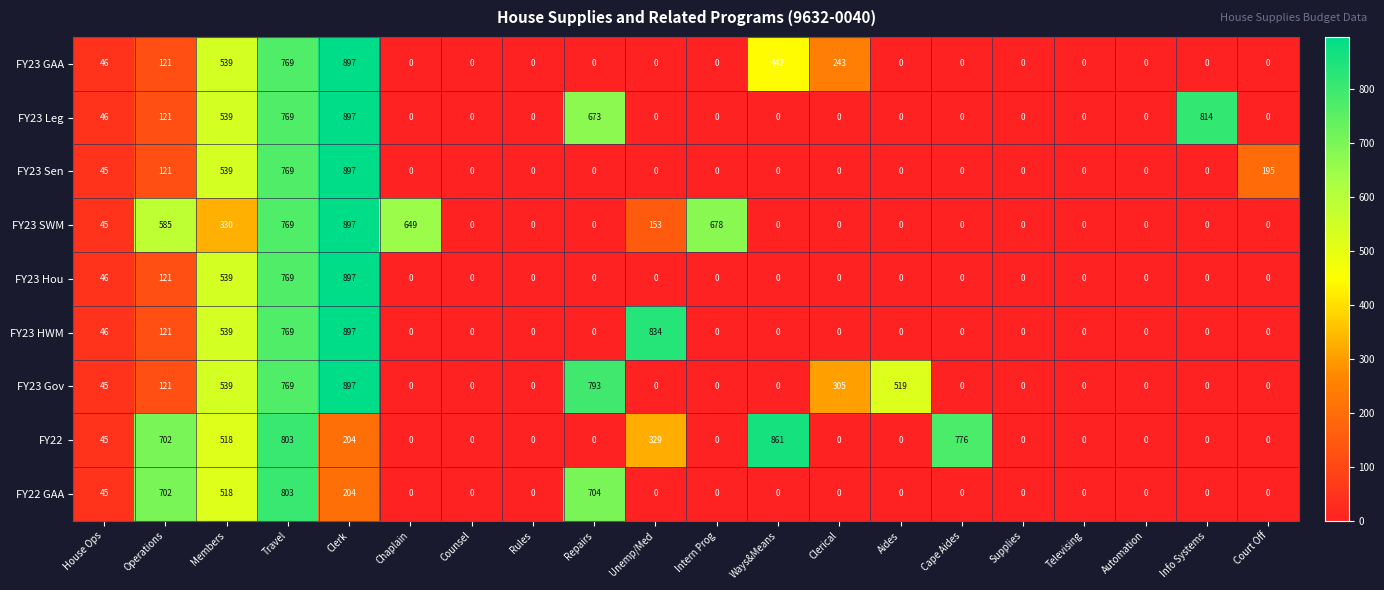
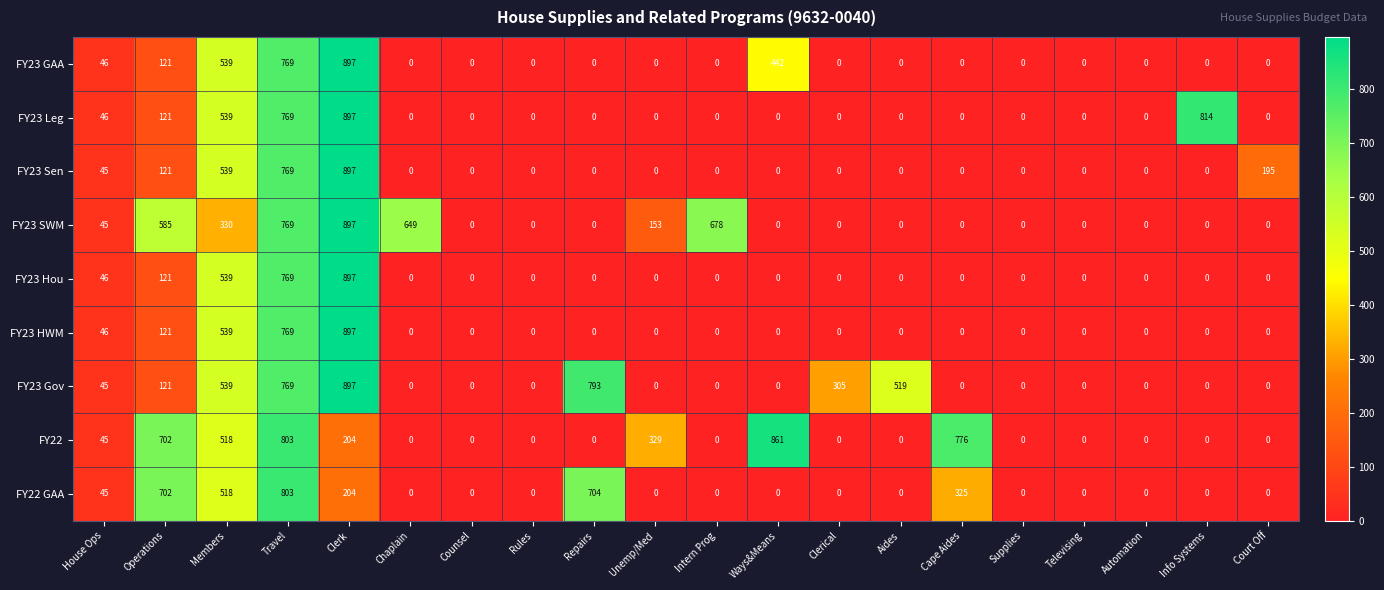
FY23 GAA, Clerical: 243 -> 0
FY23 Leg, Repairs: 673 -> 0
FY23 HWM, Unemp/Med: 834 -> 0
FY22 GAA, Cape Aides: 0 -> 325
